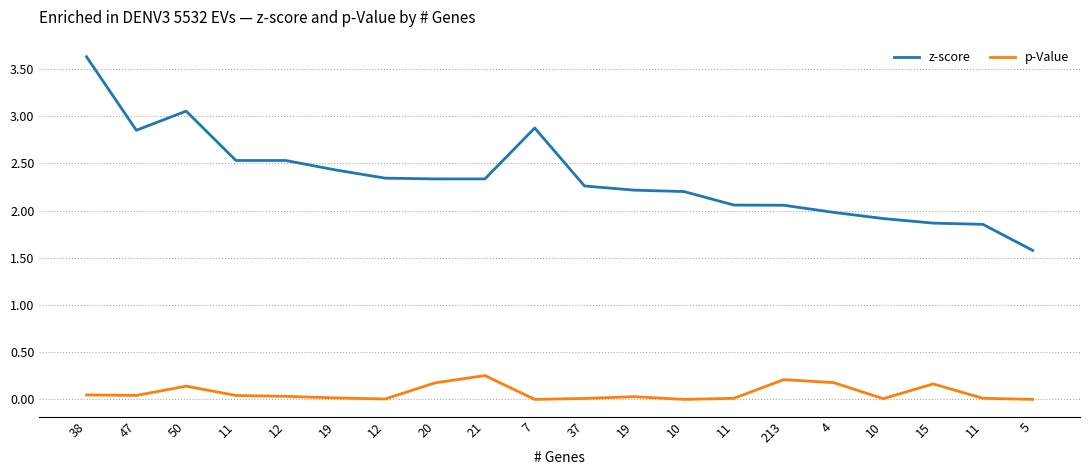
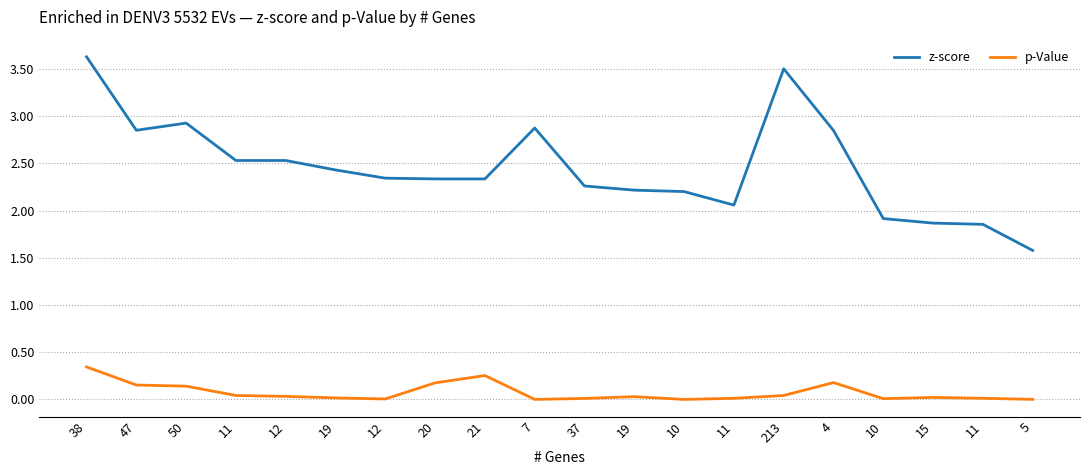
p-Value, 38: 0.0 -> 0.3
p-Value, 47: 0.0 -> 0.2
z-score, 50: 3.1 -> 2.9
z-score, 213: 2.1 -> 3.5
p-Value, 213: 0.2 -> 0.0
z-score, 4: 2.0 -> 2.8
p-Value, 15: 0.2 -> 0.0
